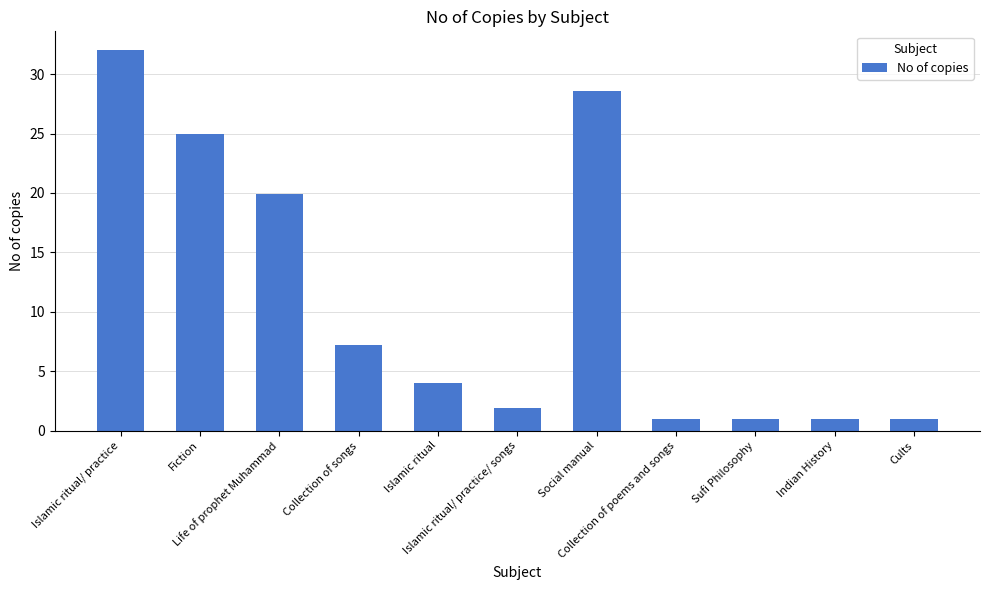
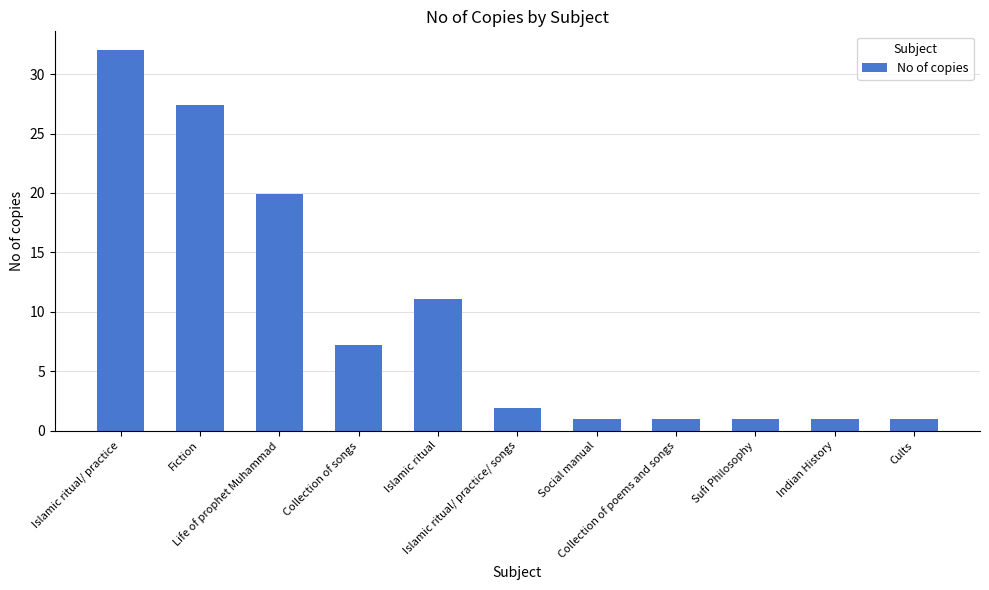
Fiction: 25.0 -> 27.4
Islamic ritual: 4.0 -> 11.1
Social manual: 28.6 -> 1.0
